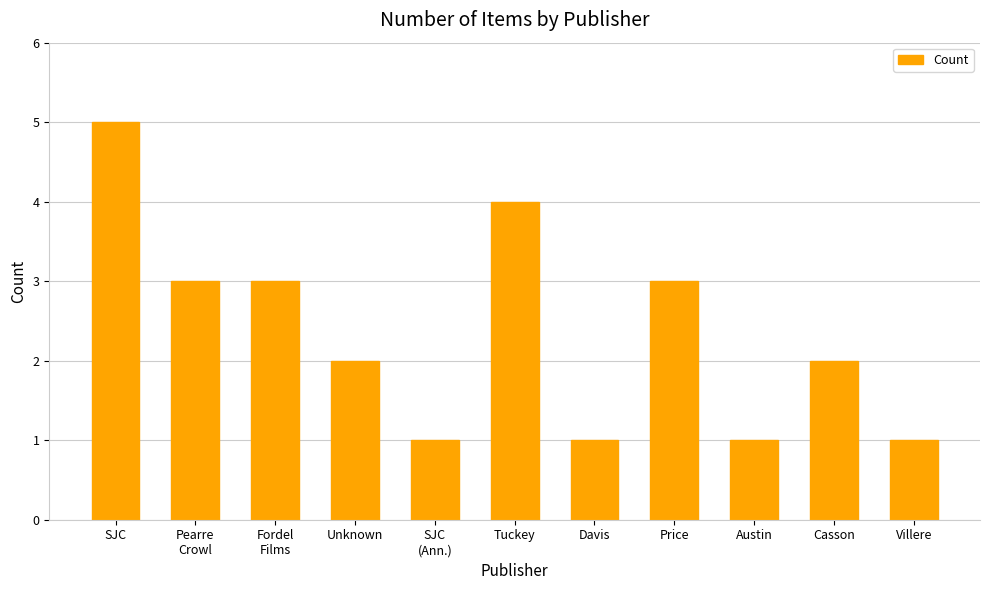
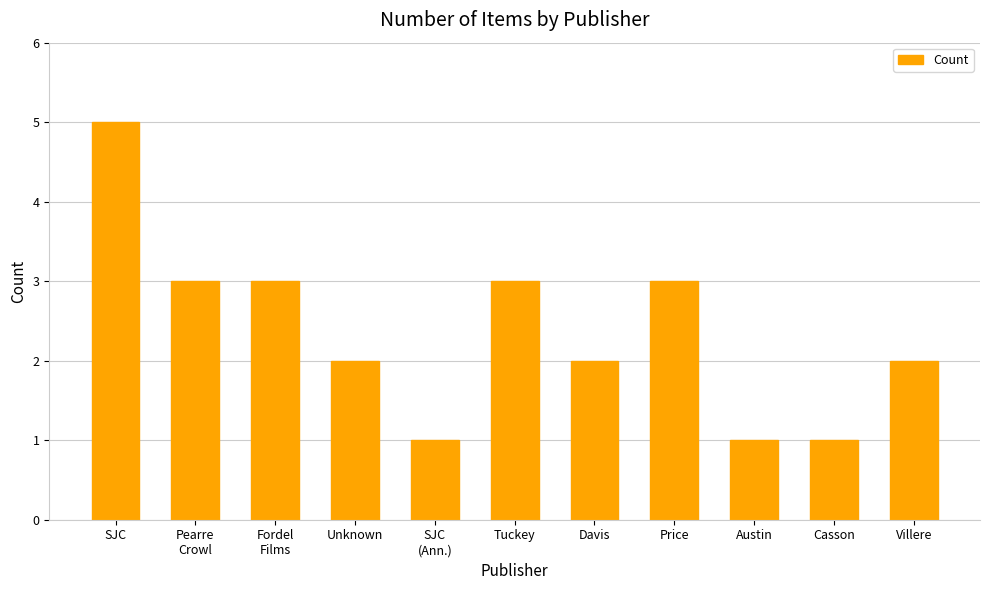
Tuckey: 4 -> 3
Davis: 1 -> 2
Casson: 2 -> 1
Villere: 1 -> 2
